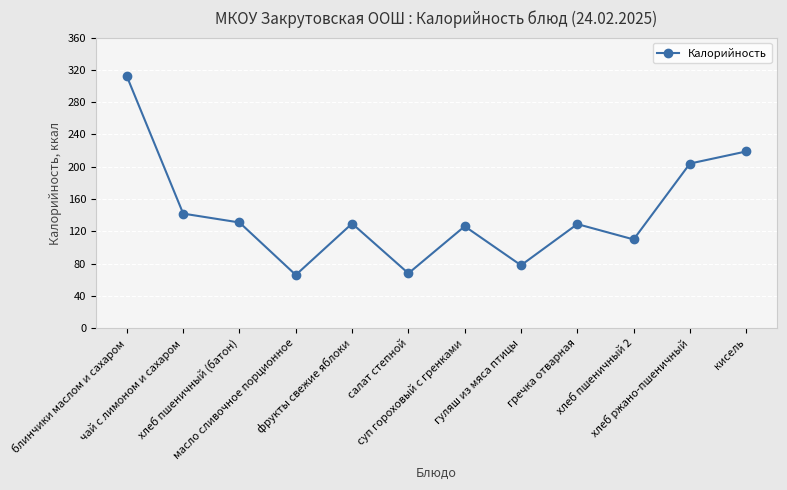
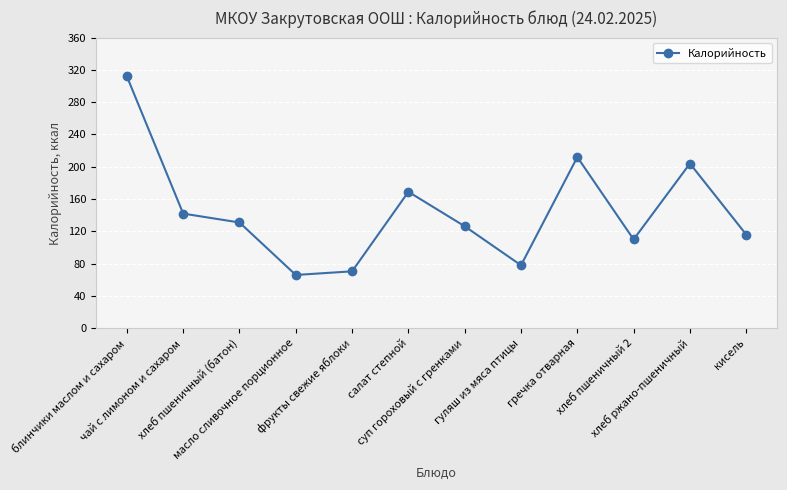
фрукты свежие яблоки: 130 -> 70
салат степной: 70 -> 170
гречка отварная: 130 -> 210
кисель: 220 -> 120
